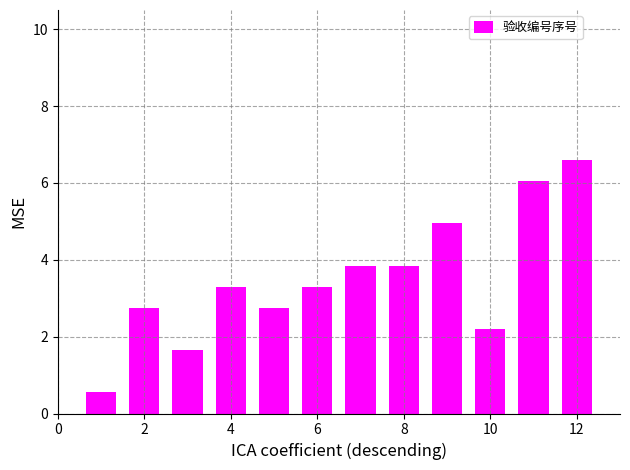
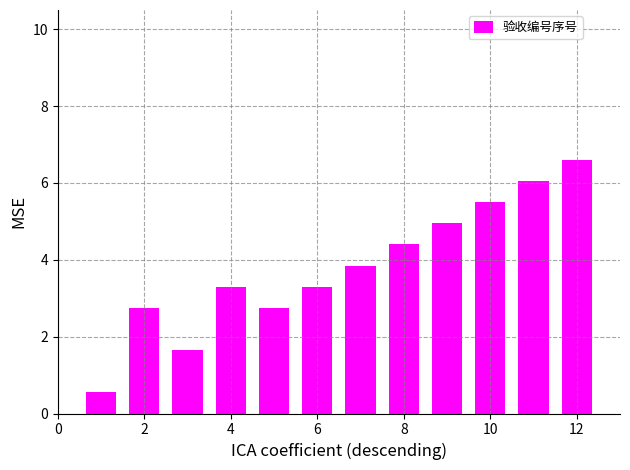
8: 3.9 -> 4.4
10: 2.2 -> 5.5
